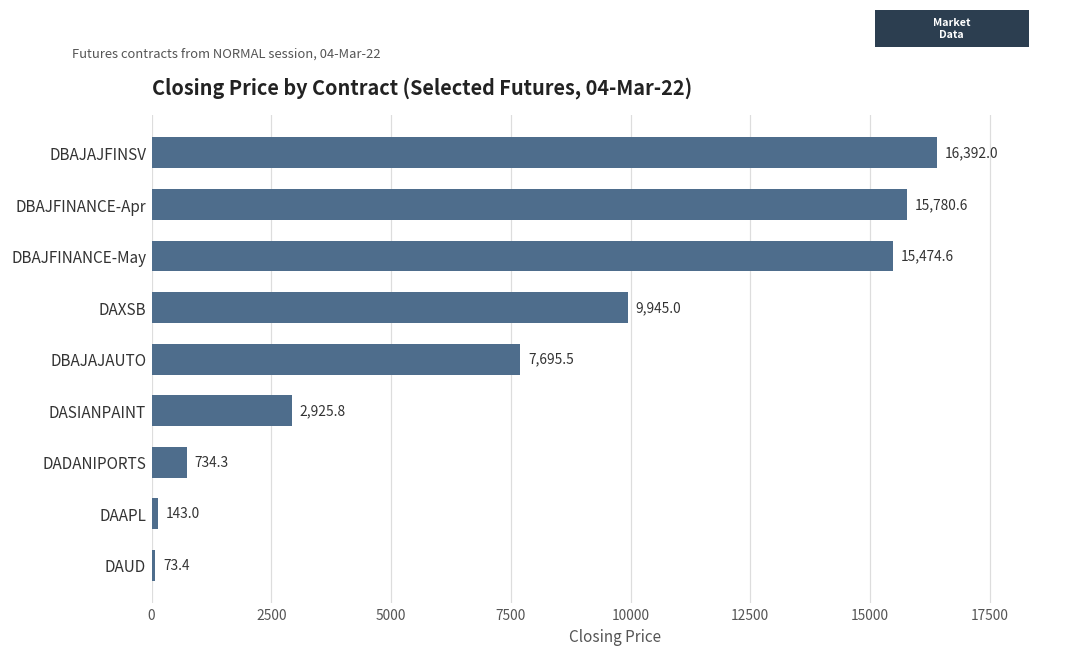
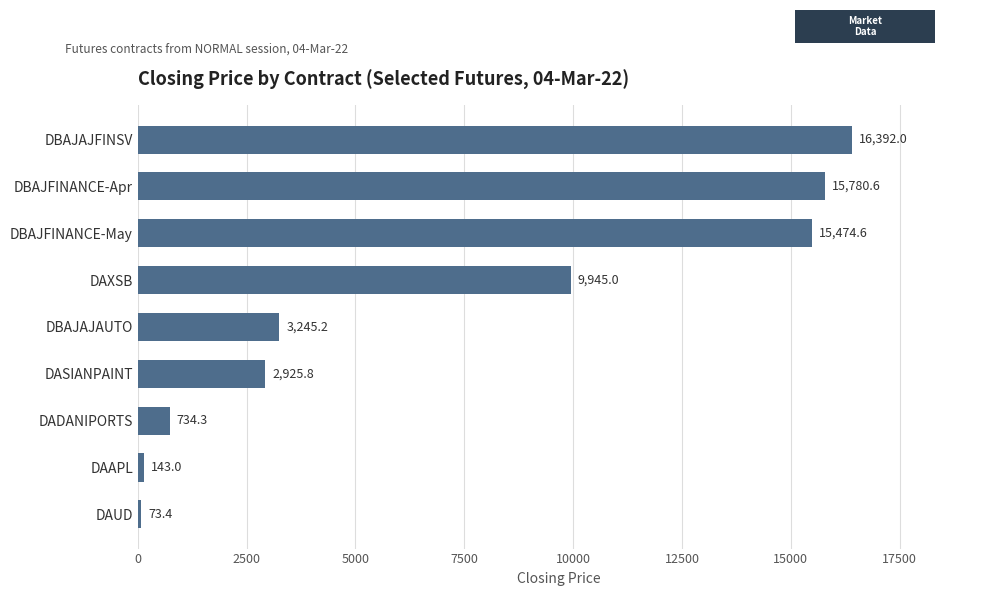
DBAJAJAUTO: 7,695.5 -> 3,245.2
